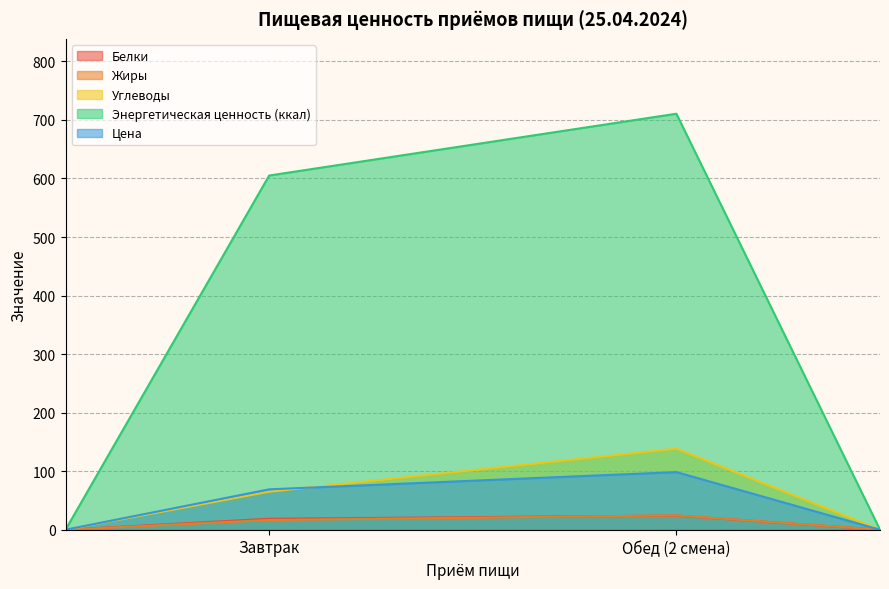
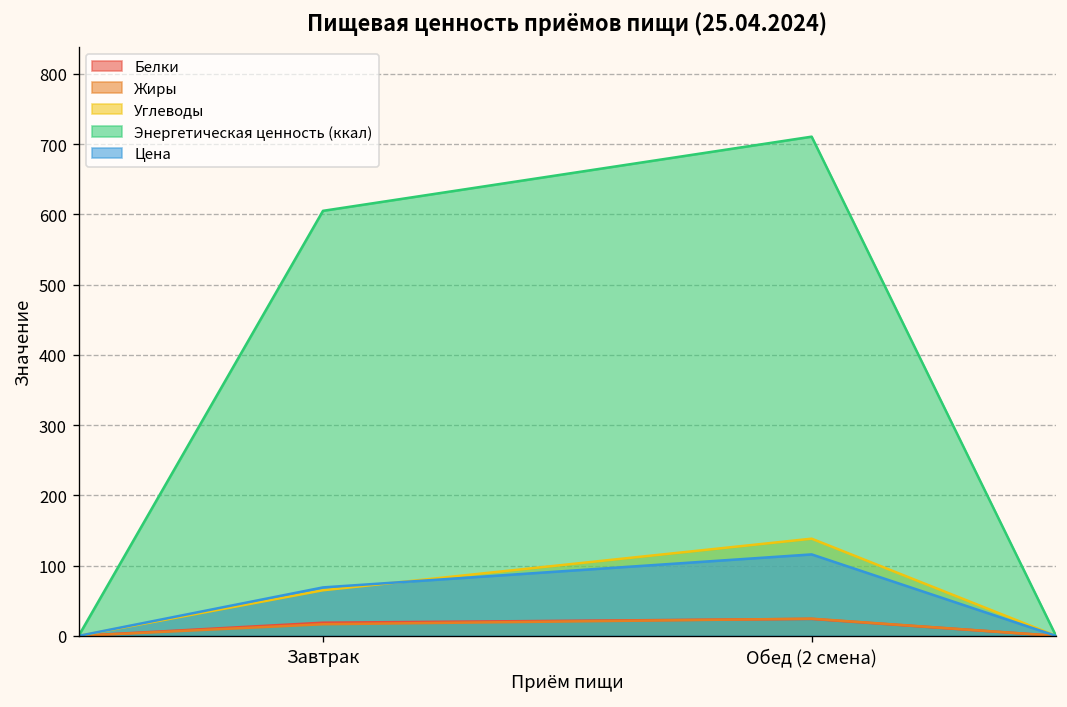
Цена, Обед (2 смена): 100 -> 120
